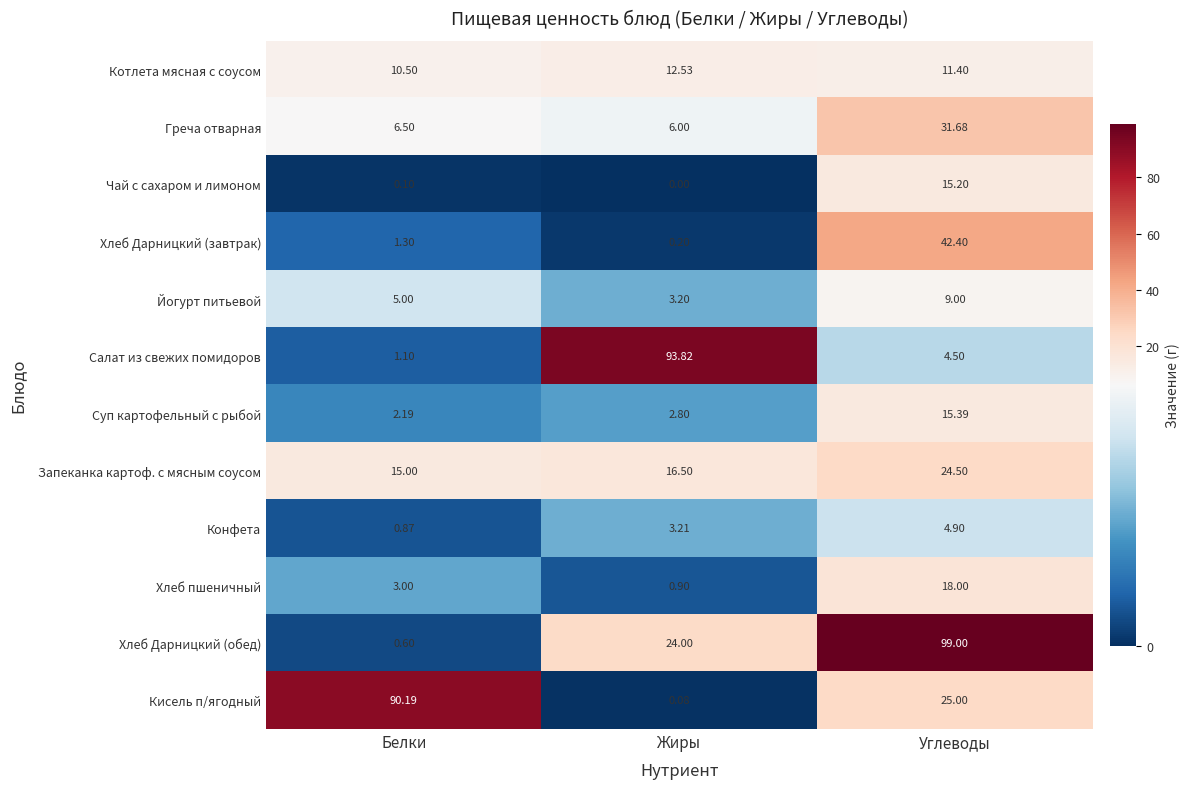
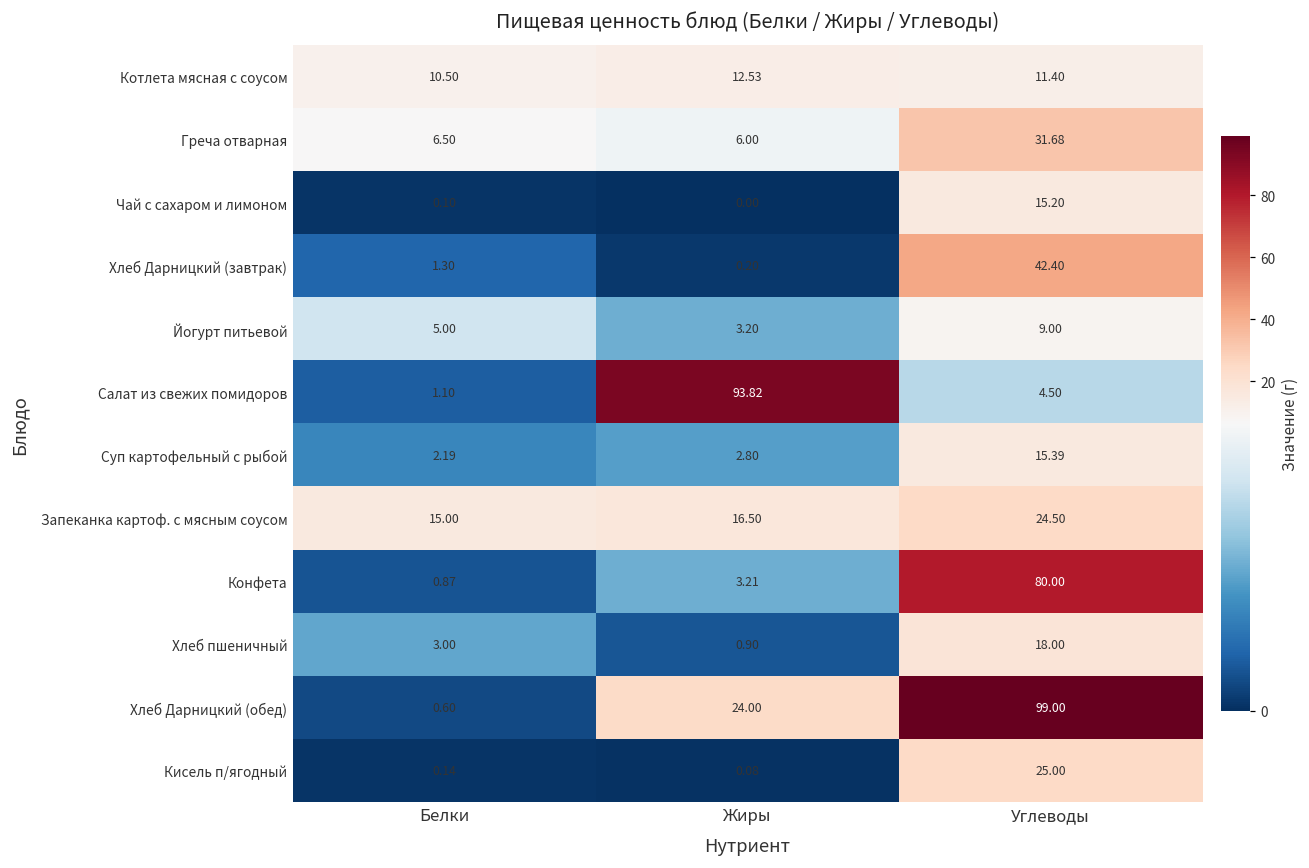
Конфета, Углеводы: 4.90 -> 80.00
Кисель п/ягодный, Белки: 90.19 -> 0.14
